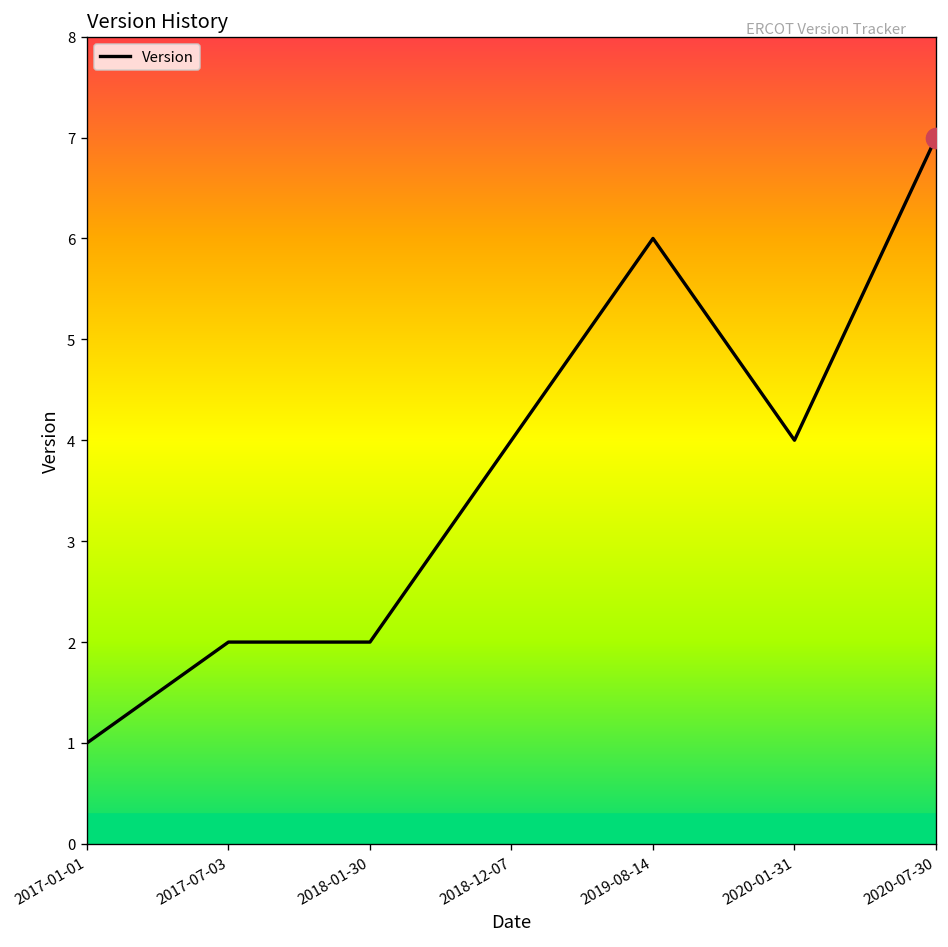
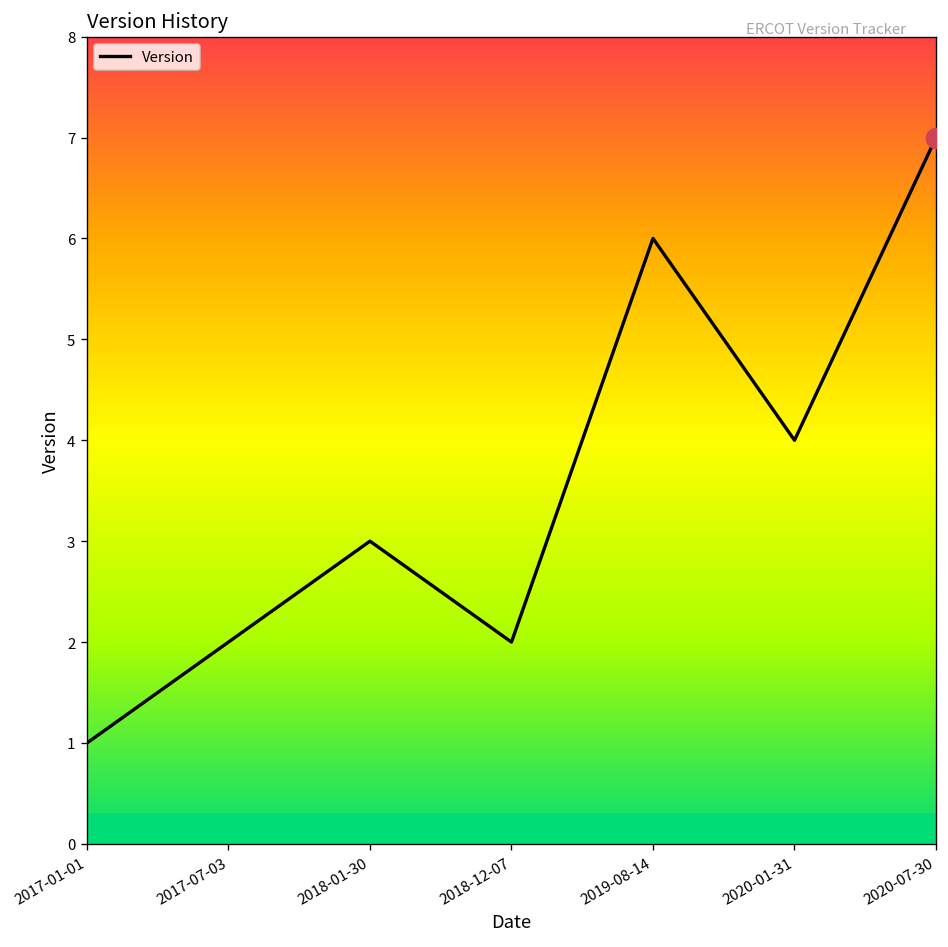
Version, 2018-01-30: 2 -> 3
Version, 2018-12-07: 4 -> 2
